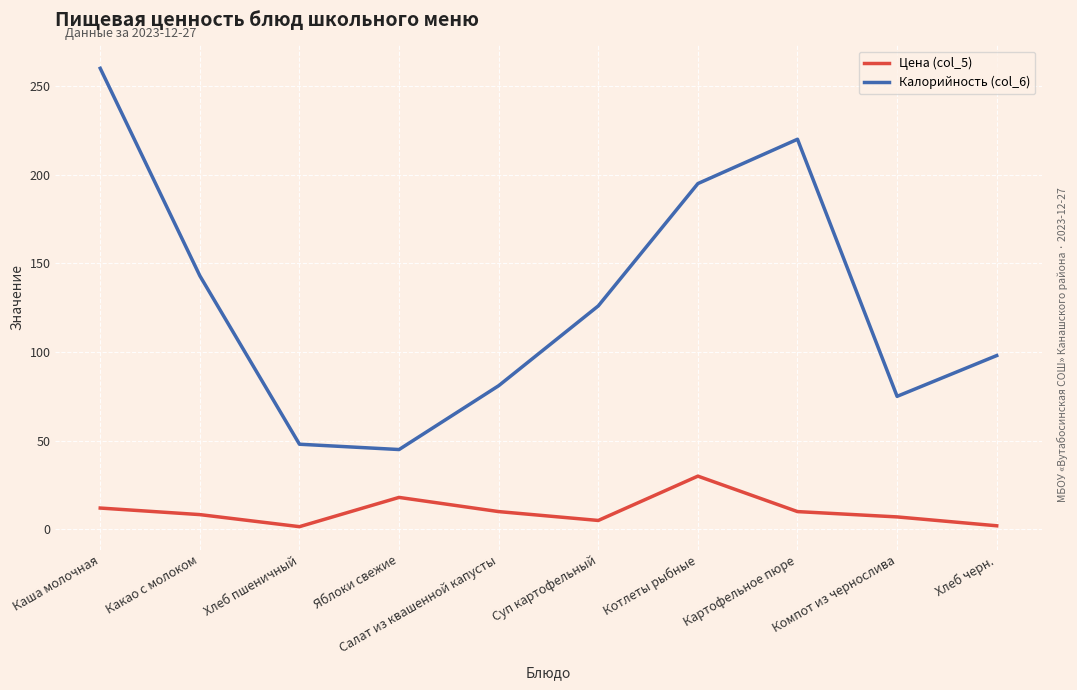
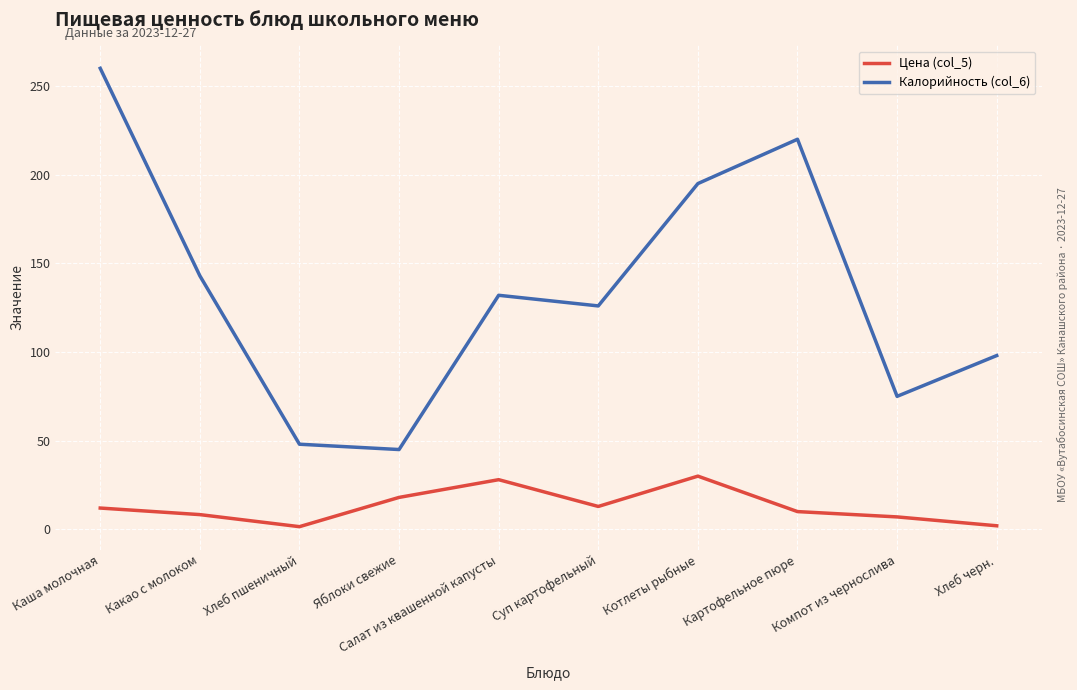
Цена (col_5), Салат из квашенной капусты: 10 -> 28
Калорийность (col_6), Салат из квашенной капусты: 81 -> 132
Цена (col_5), Суп картофельный: 5 -> 13
